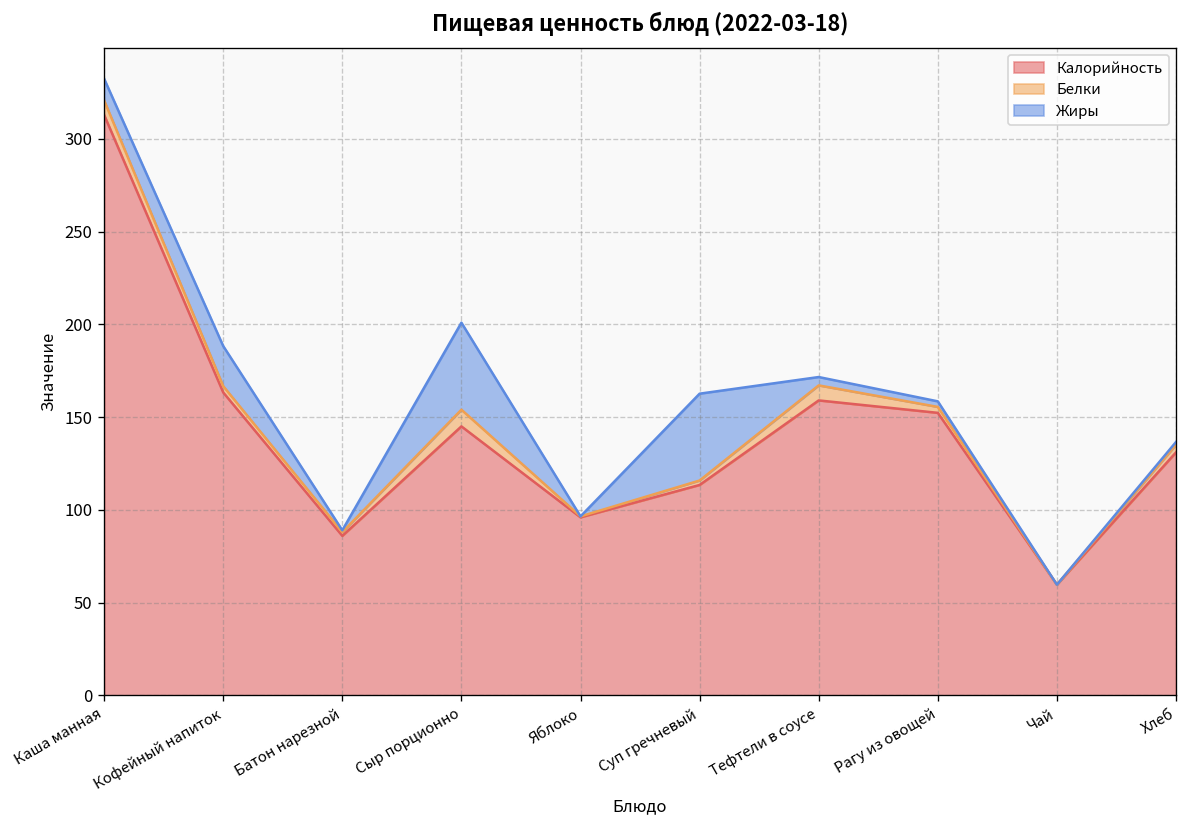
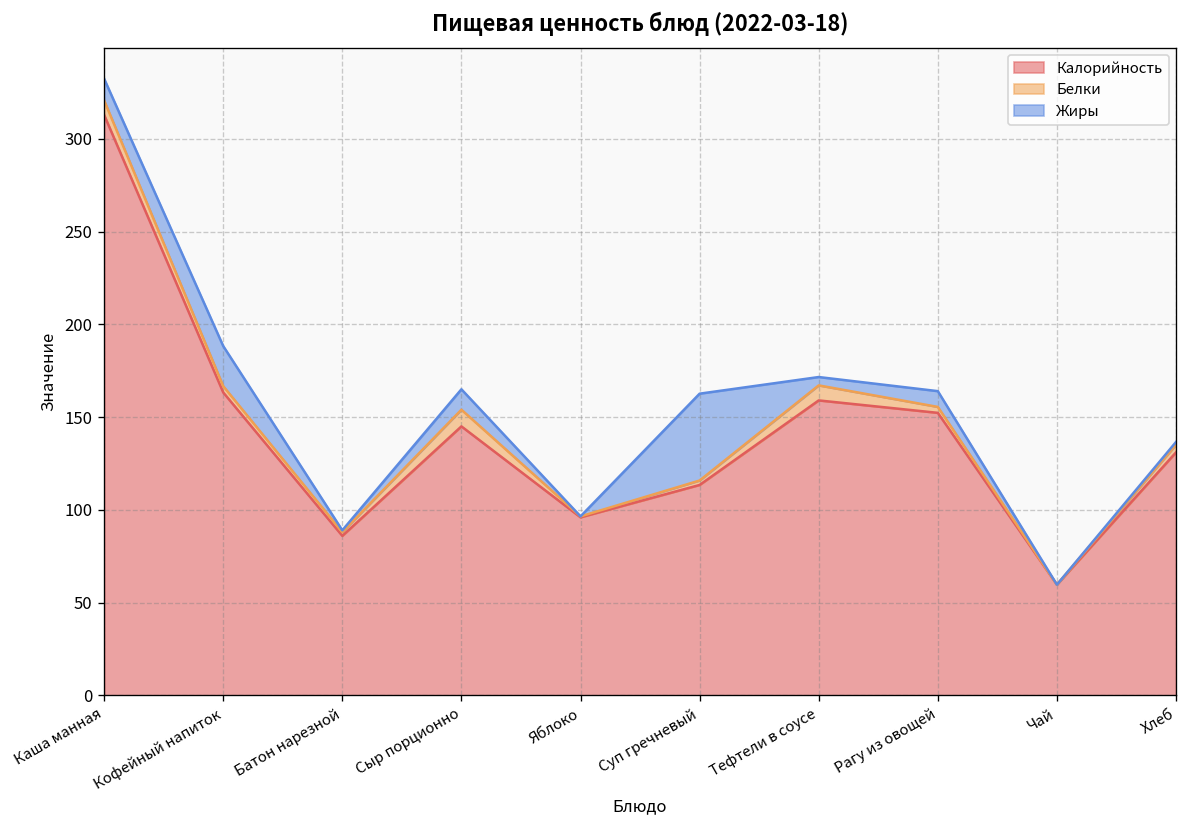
Жиры, Сыр порционно: 47 -> 11
Жиры, Рагу из овощей: 3 -> 9
